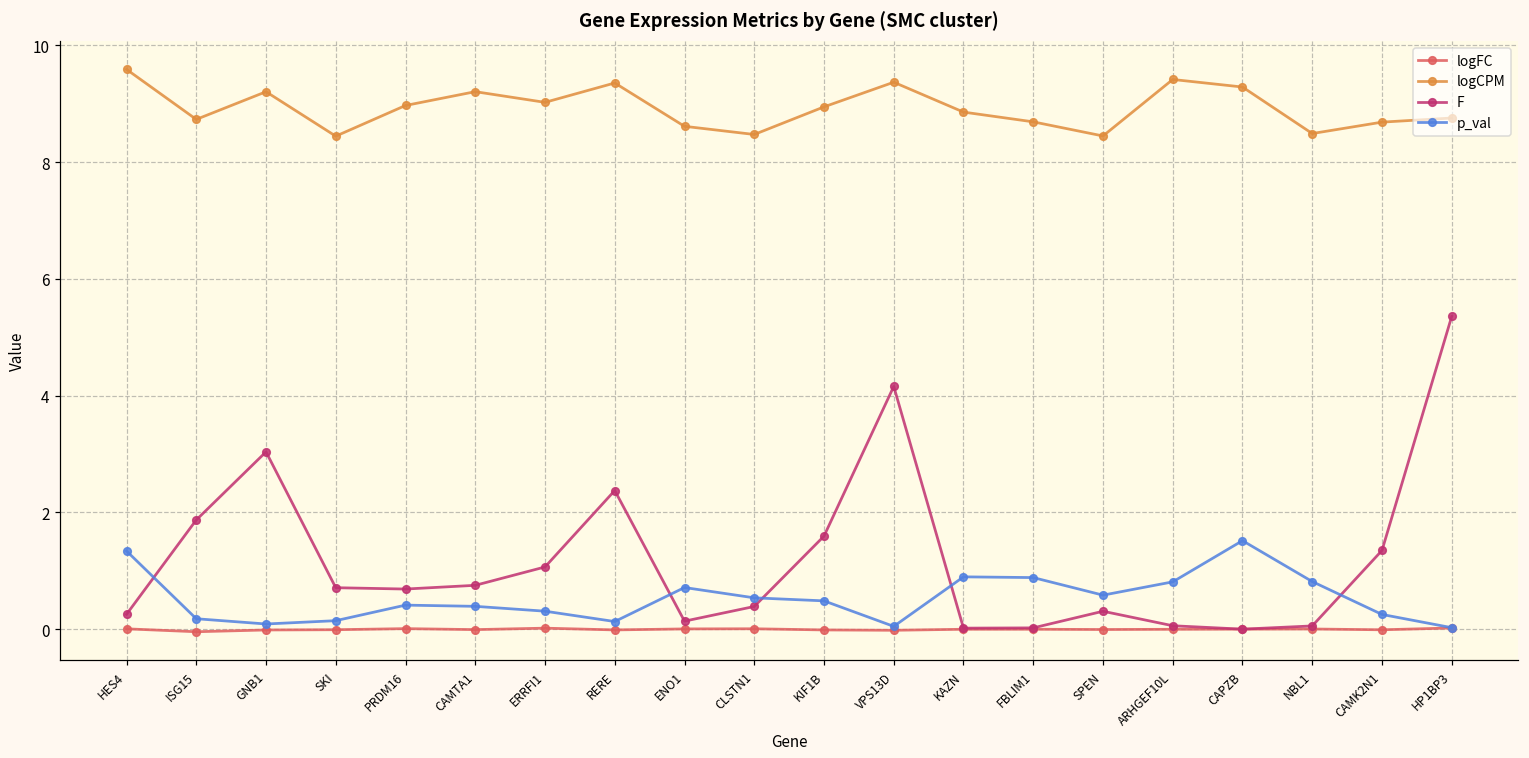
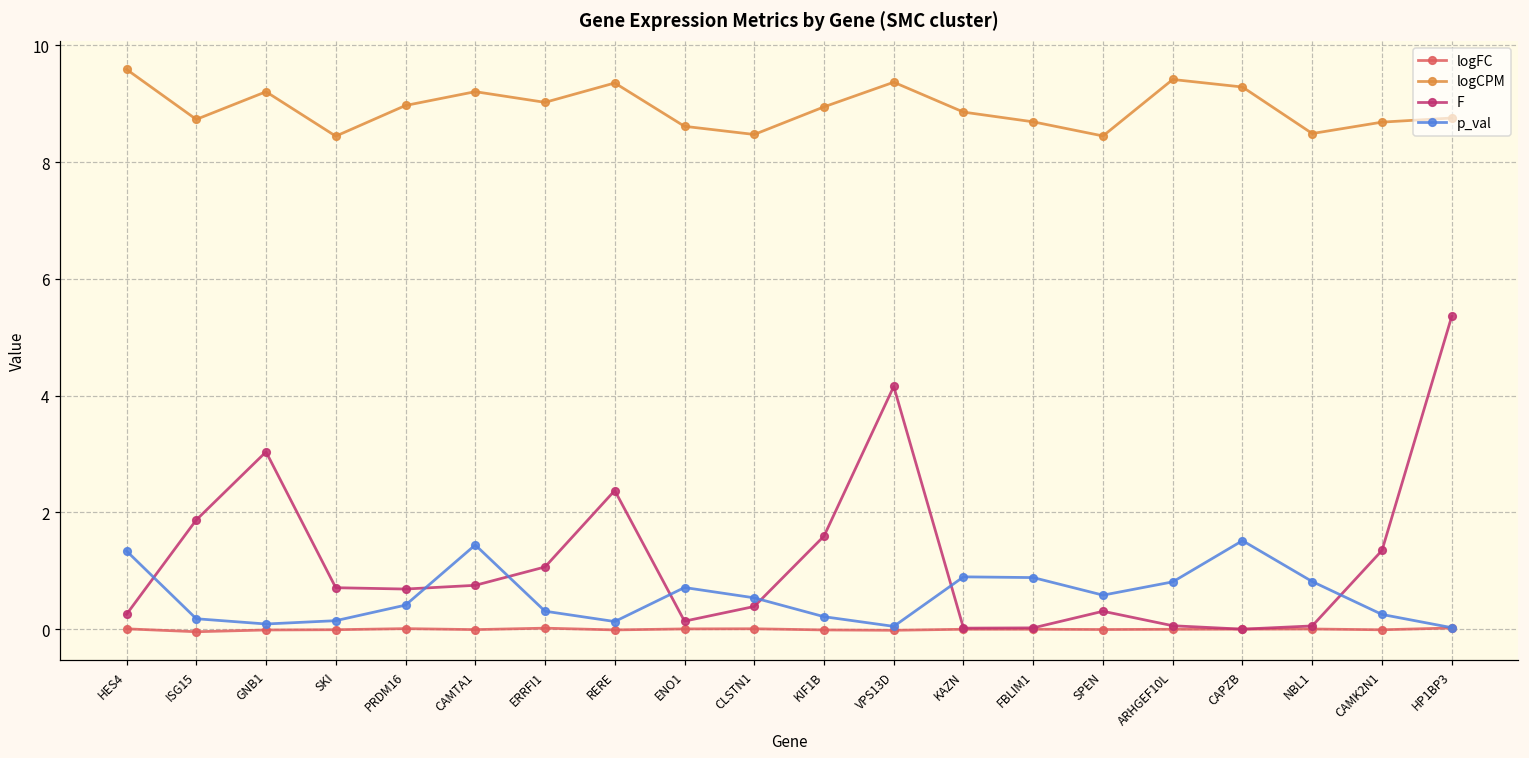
p_val, CAMTA1: 0.4 -> 1.4
p_val, KIF1B: 0.5 -> 0.2
